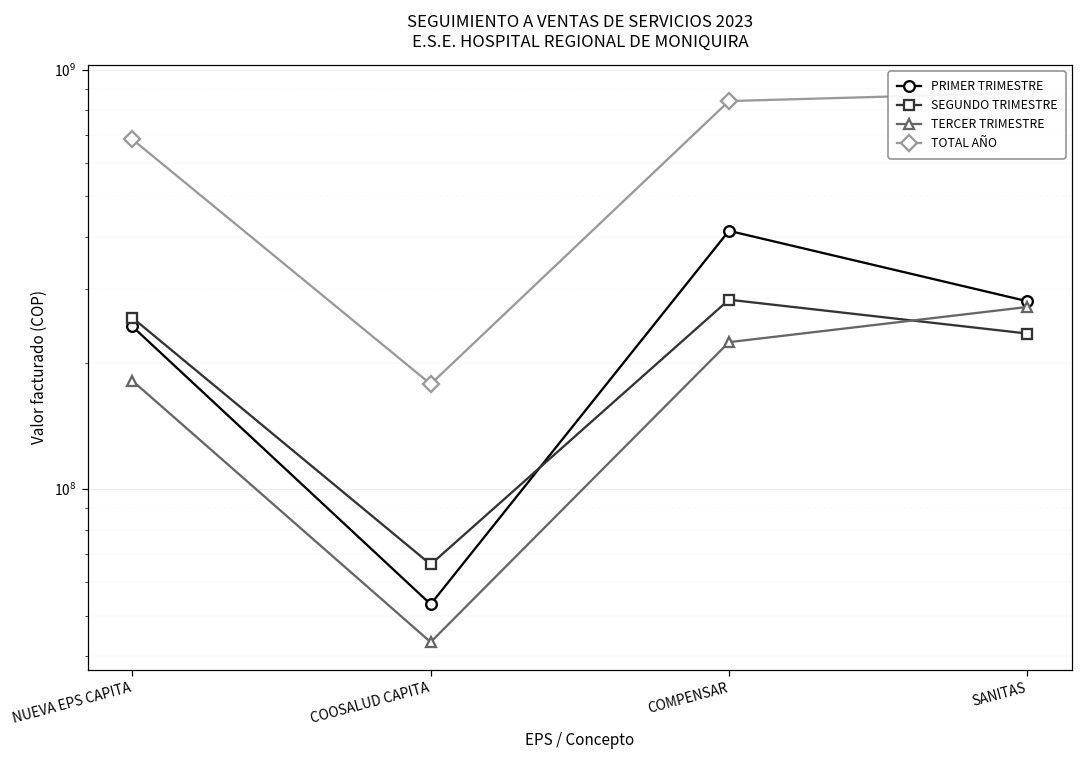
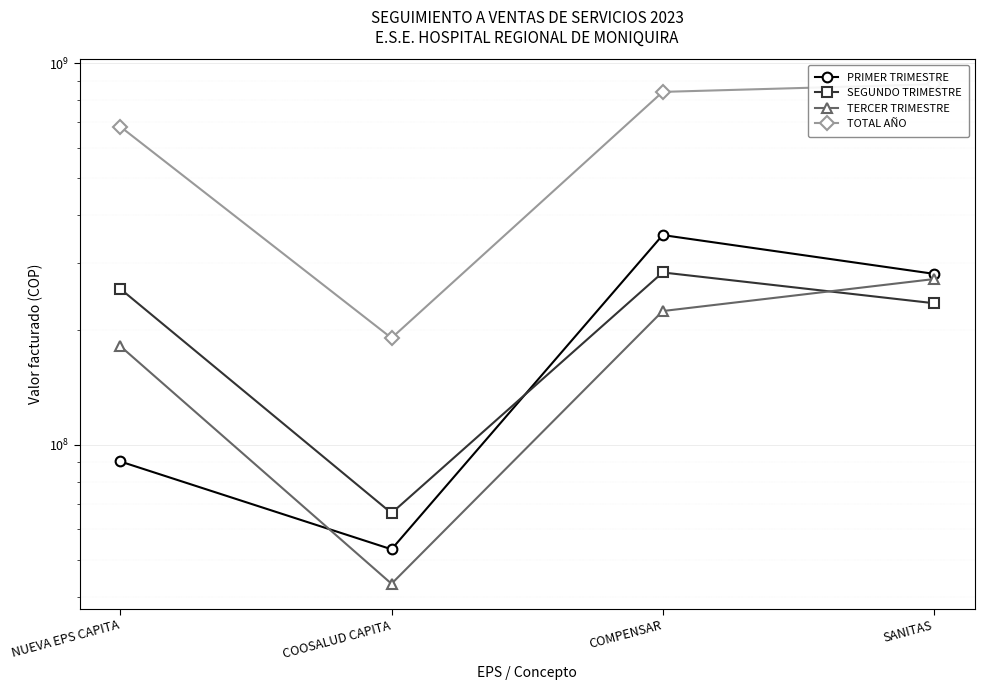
PRIMER TRIMESTRE, NUEVA EPS CAPITA: 240000000 -> 90000000
TOTAL AÑO, COOSALUD CAPITA: 180000000 -> 190000000
PRIMER TRIMESTRE, COMPENSAR: 410000000 -> 350000000
